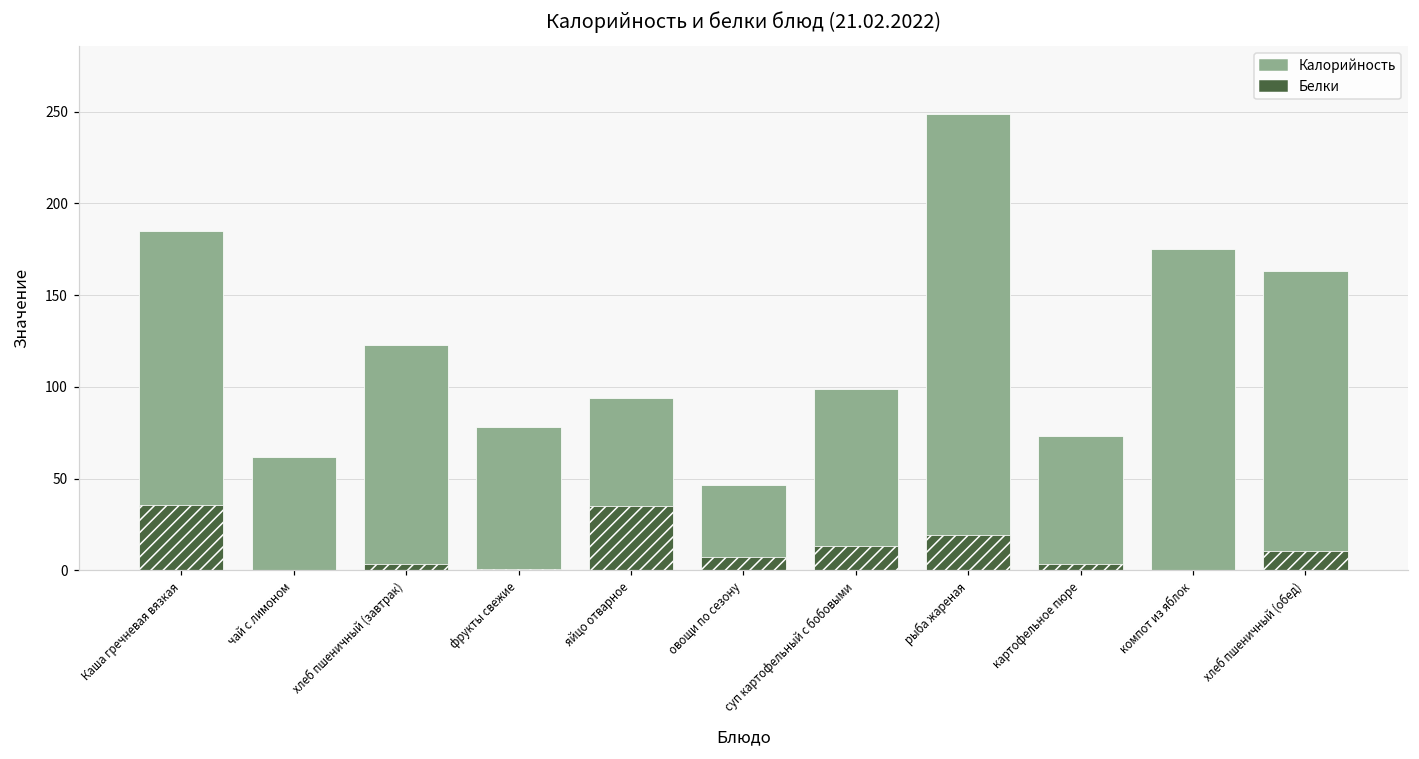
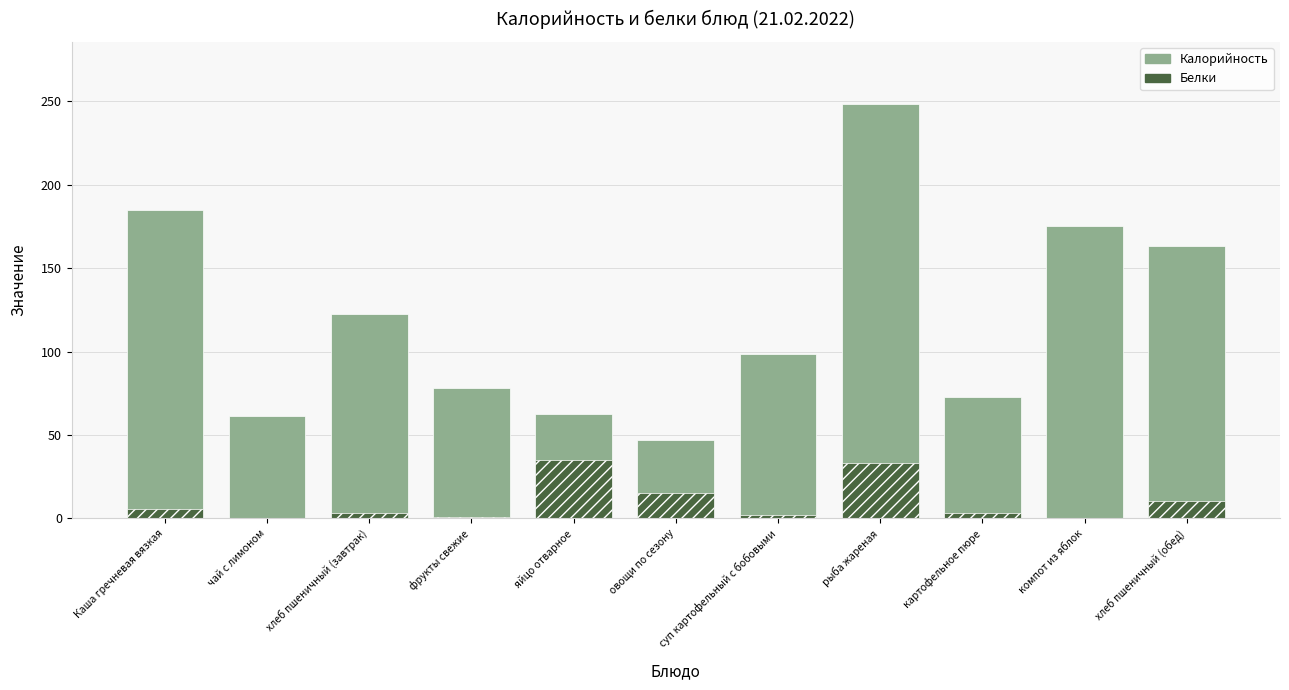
Белки, Каша гречневая вязкая: 35 -> 6
Калорийность, яйцо отварное: 94 -> 63
Белки, овощи по сезону: 7 -> 15
Белки, суп картофельный с бобовыми: 13 -> 2
Белки, рыба жареная: 19 -> 33
